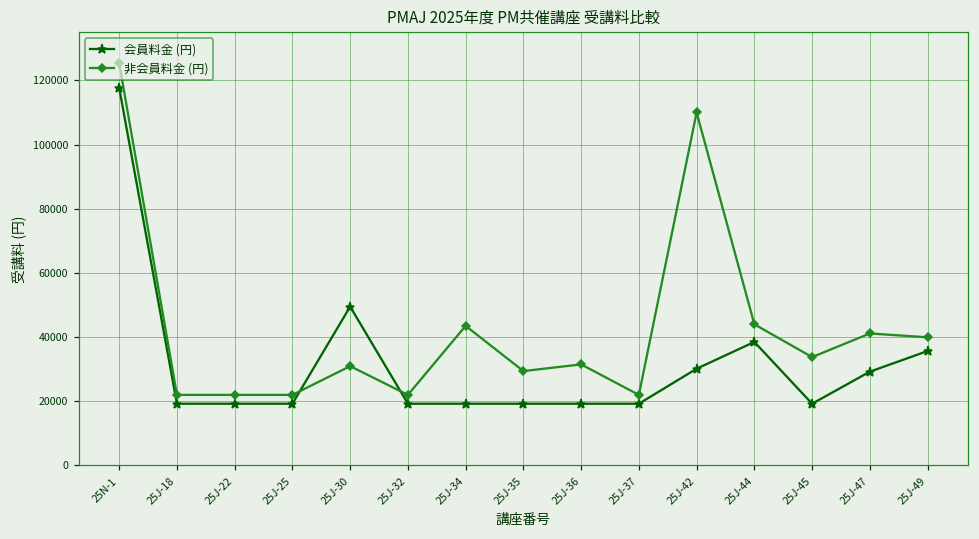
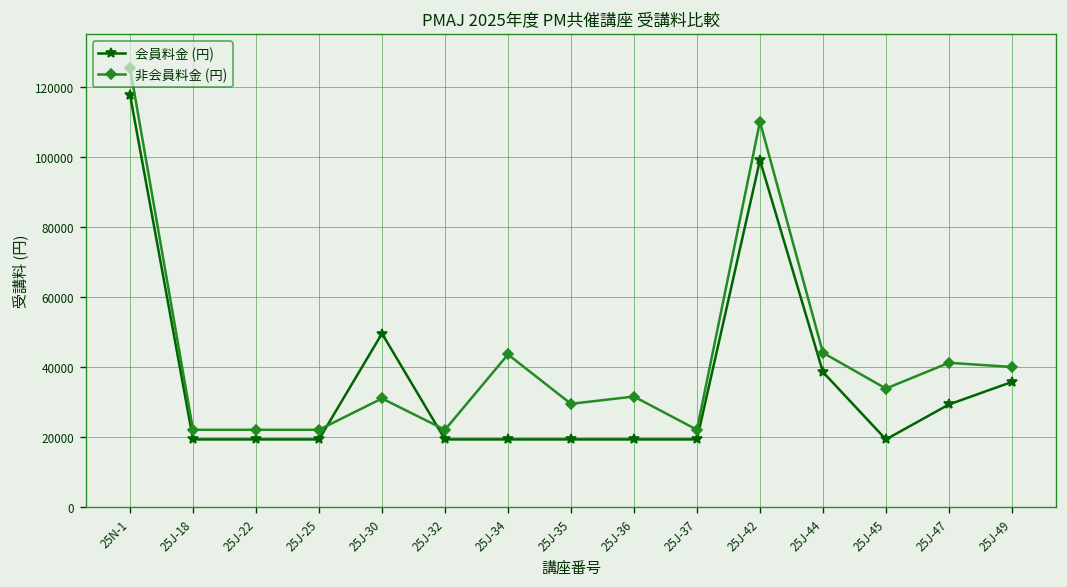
会員料金 (円), 25J-42: 30000 -> 99000
